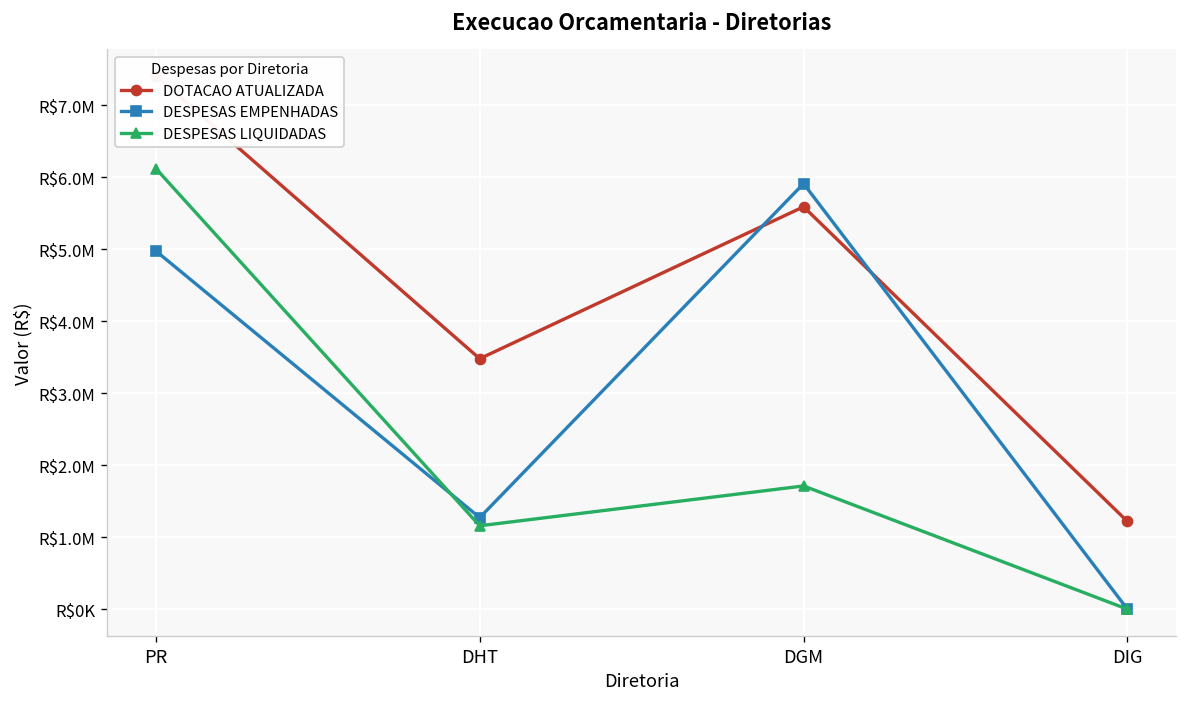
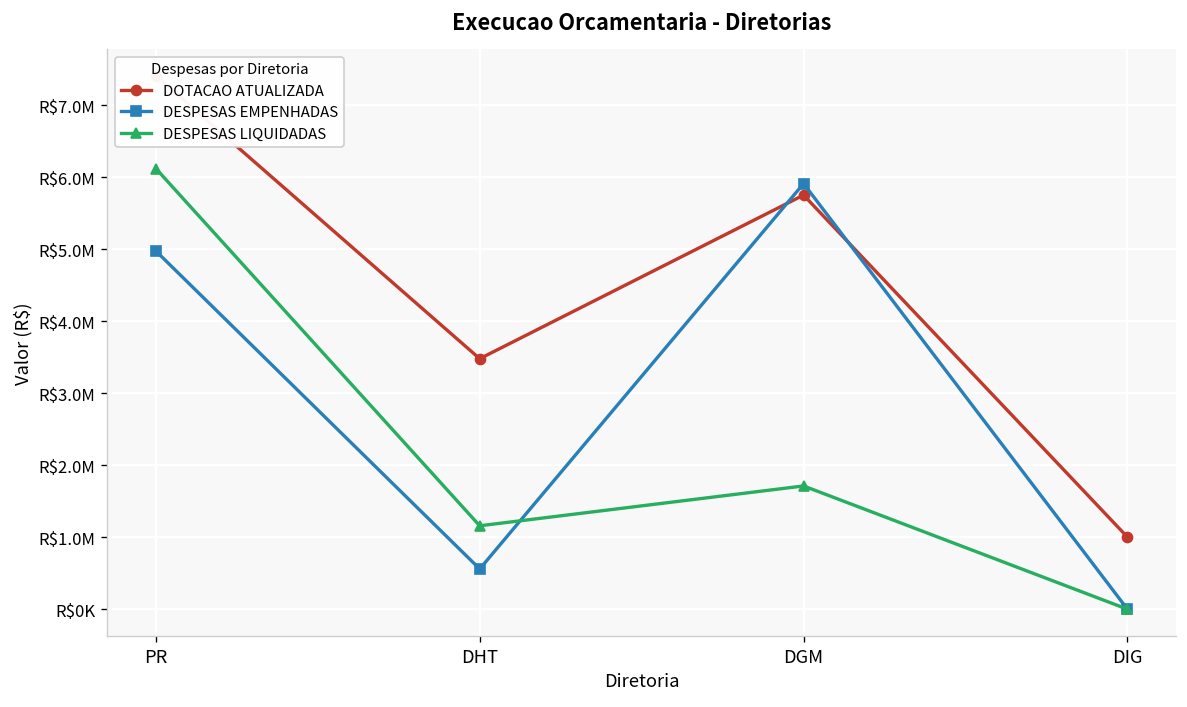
DESPESAS EMPENHADAS, DHT: R$1300000 -> R$600000
DOTACAO ATUALIZADA, DGM: R$5600000 -> R$5800000
DOTACAO ATUALIZADA, DIG: R$1200000 -> R$1000000
